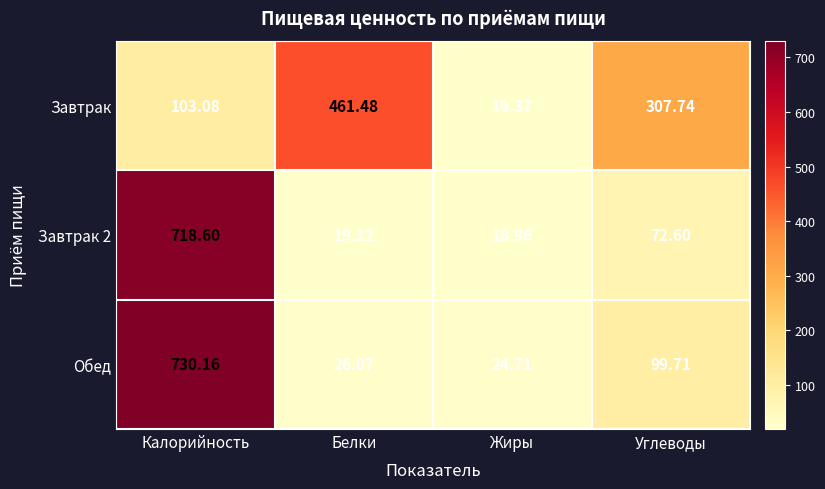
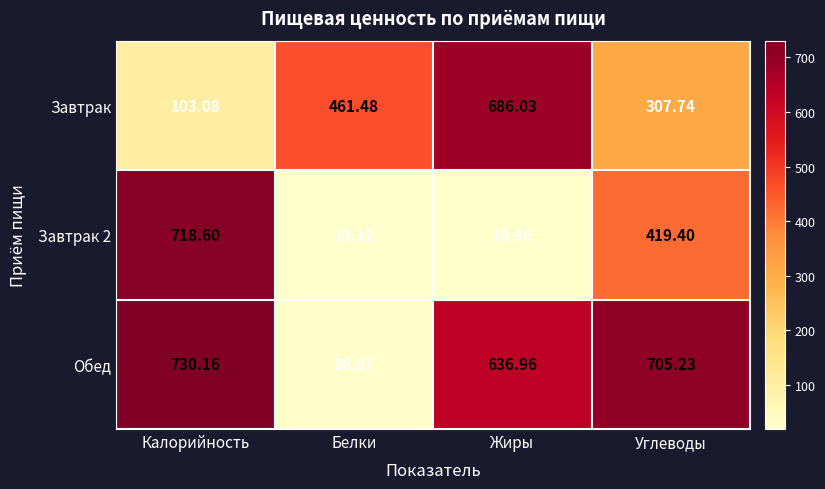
Завтрак, Жиры: 19.37 -> 686.03
Завтрак 2, Углеводы: 72.60 -> 419.40
Обед, Жиры: 24.71 -> 636.96
Обед, Углеводы: 99.71 -> 705.23
